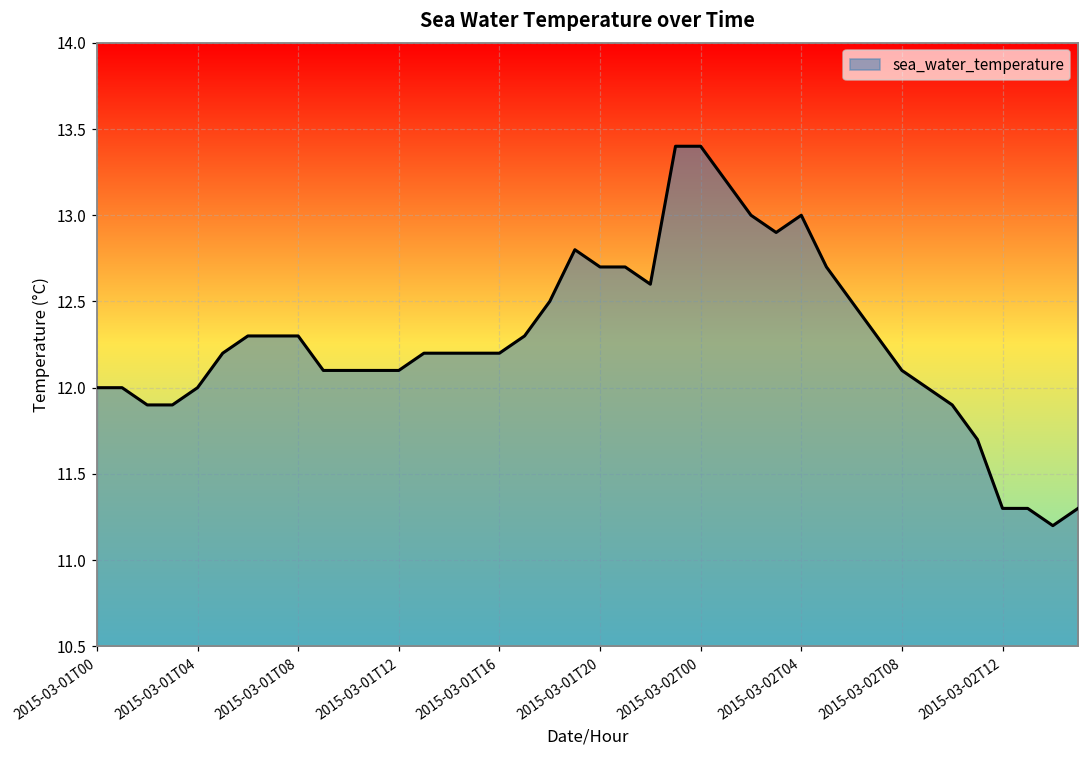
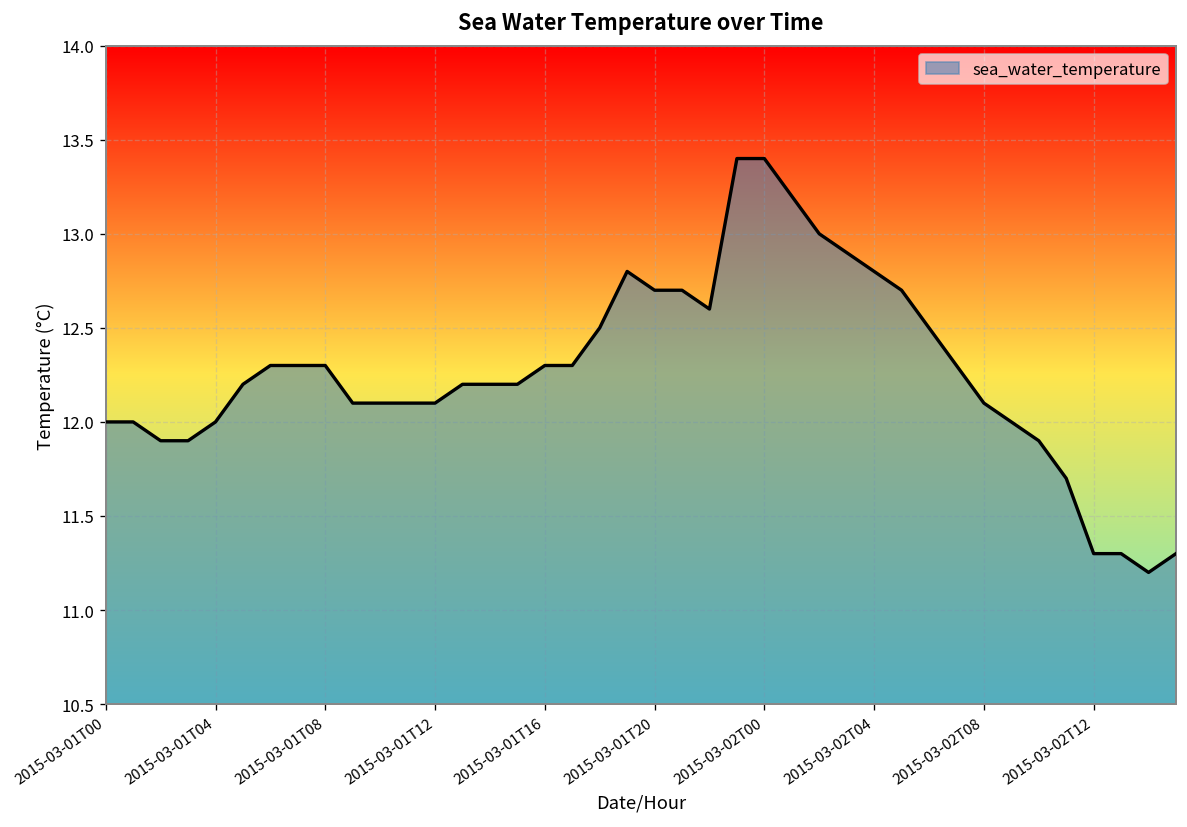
2015-03-01T16: 12.2 -> 12.3
2015-03-02T04: 13.0 -> 12.8
